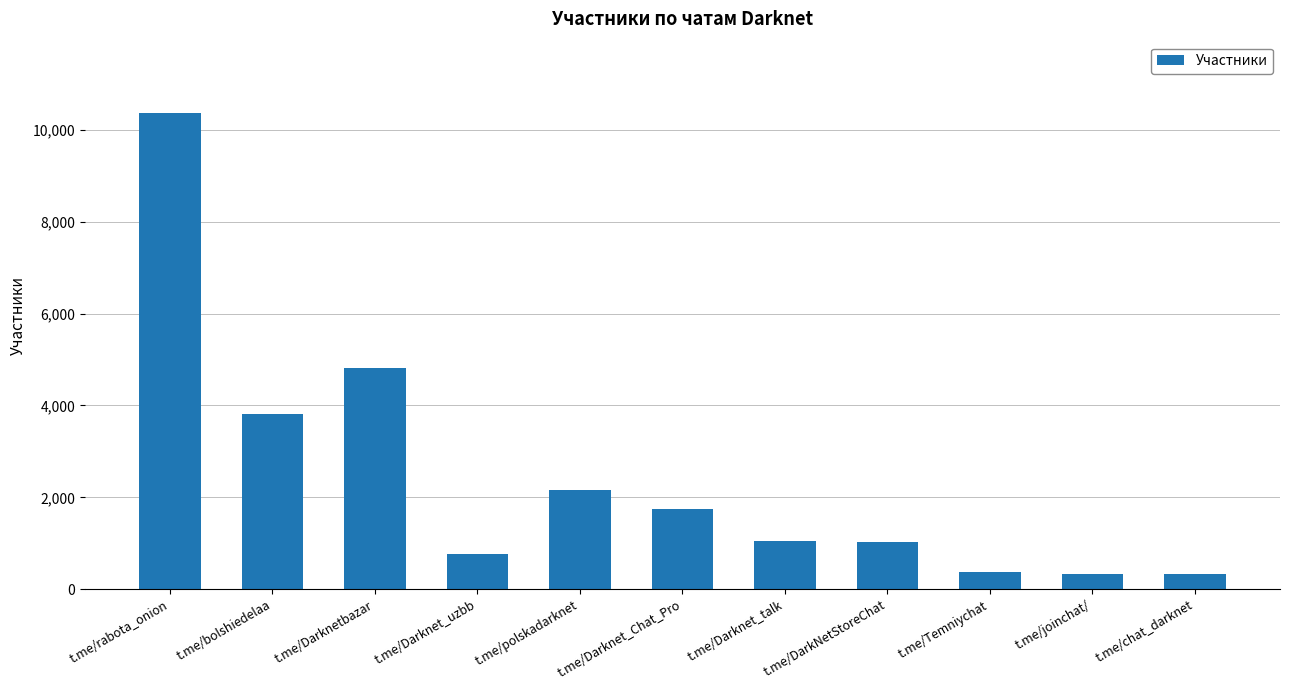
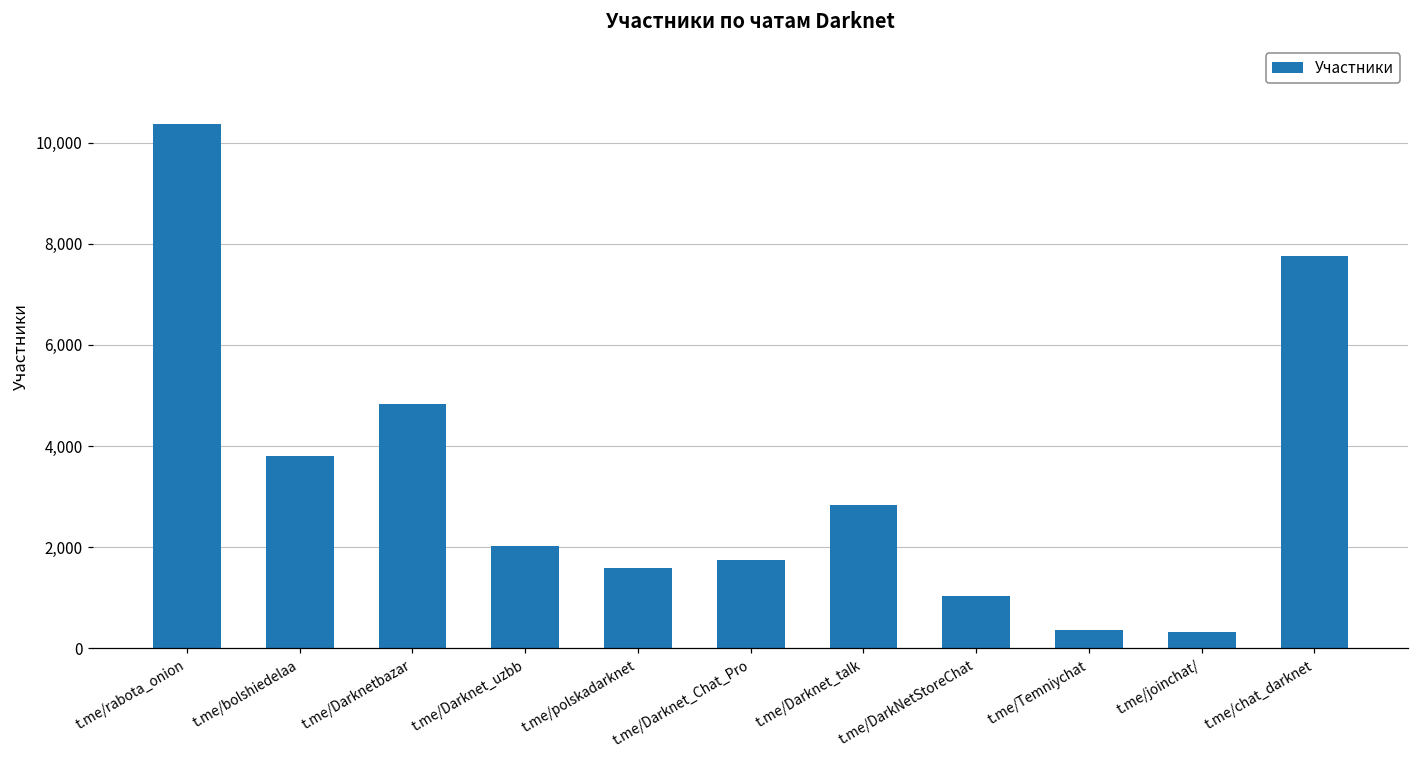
t.me/Darknet_uzbb: 800 -> 2,000
t.me/polskadarknet: 2,200 -> 1,600
t.me/Darknet_talk: 1,100 -> 2,800
t.me/chat_darknet: 300 -> 7,800
